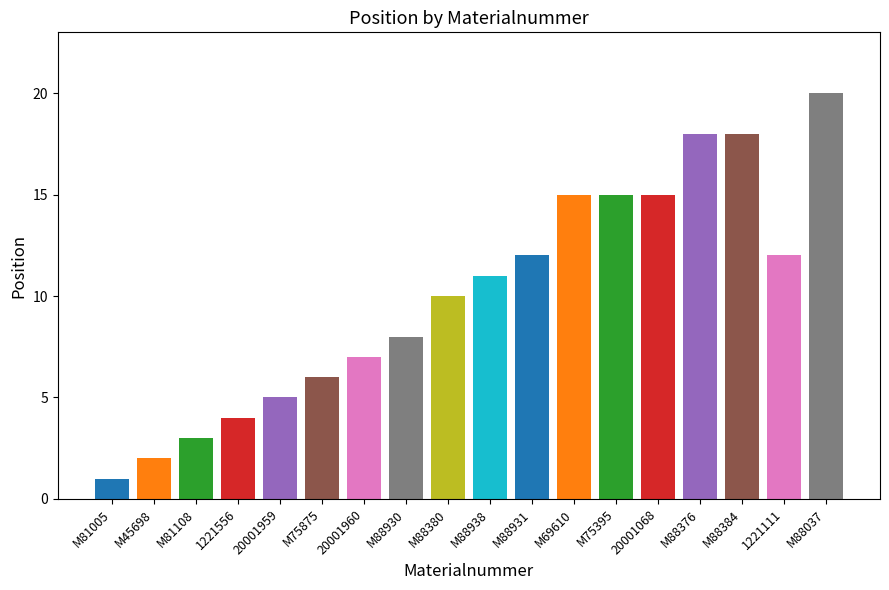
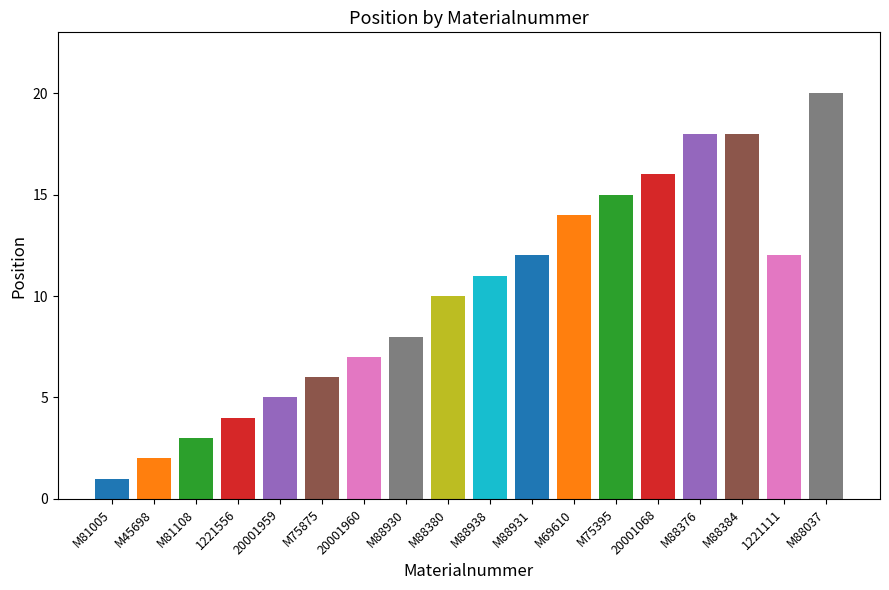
M69610: 15 -> 14
20001068: 15 -> 16
